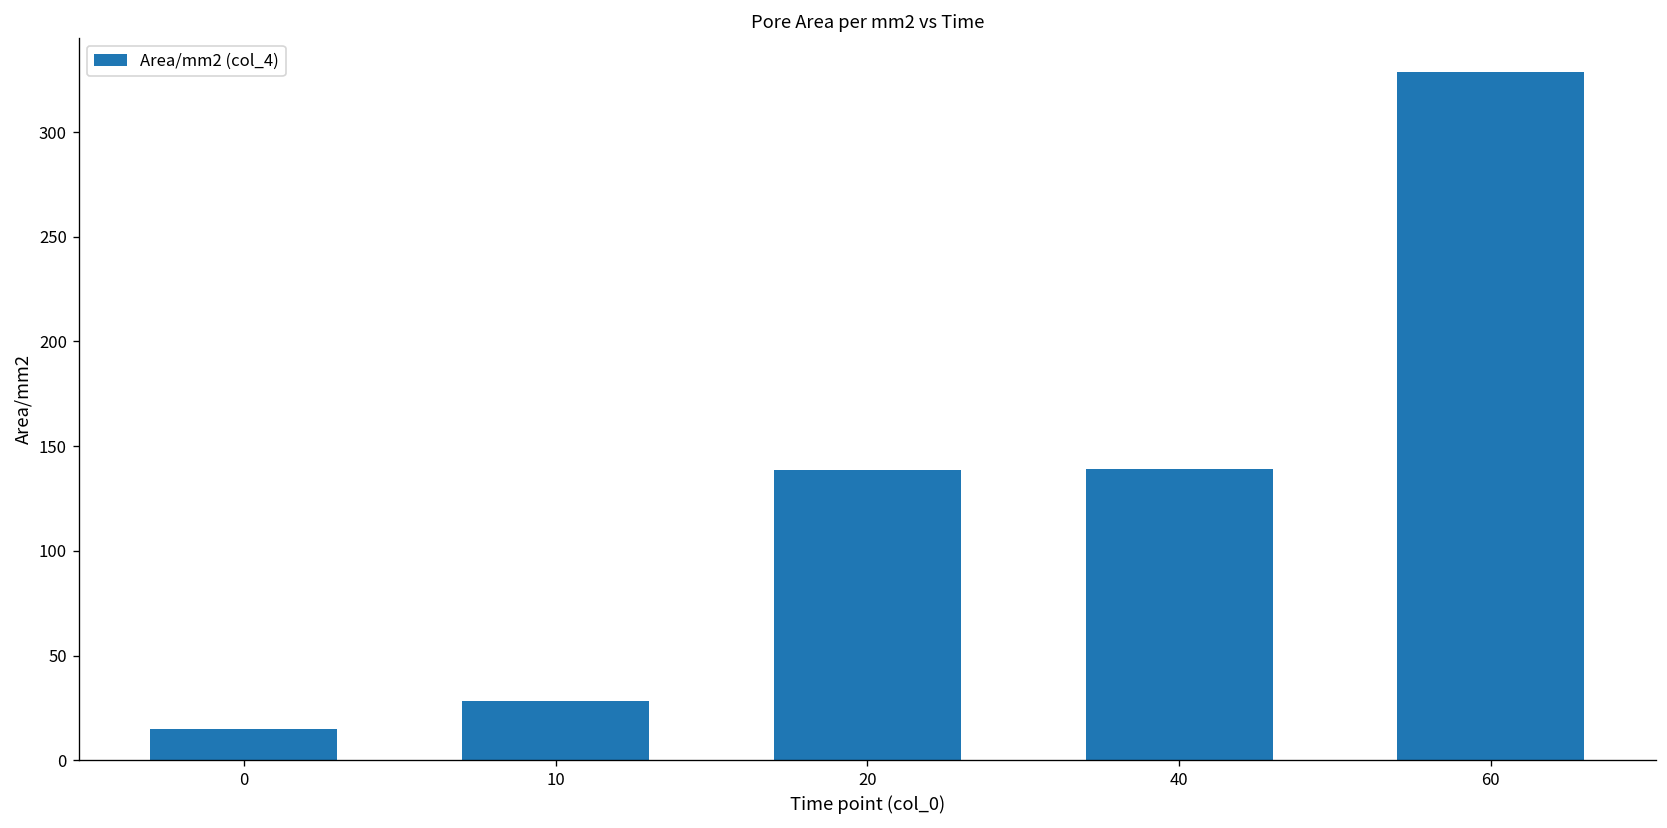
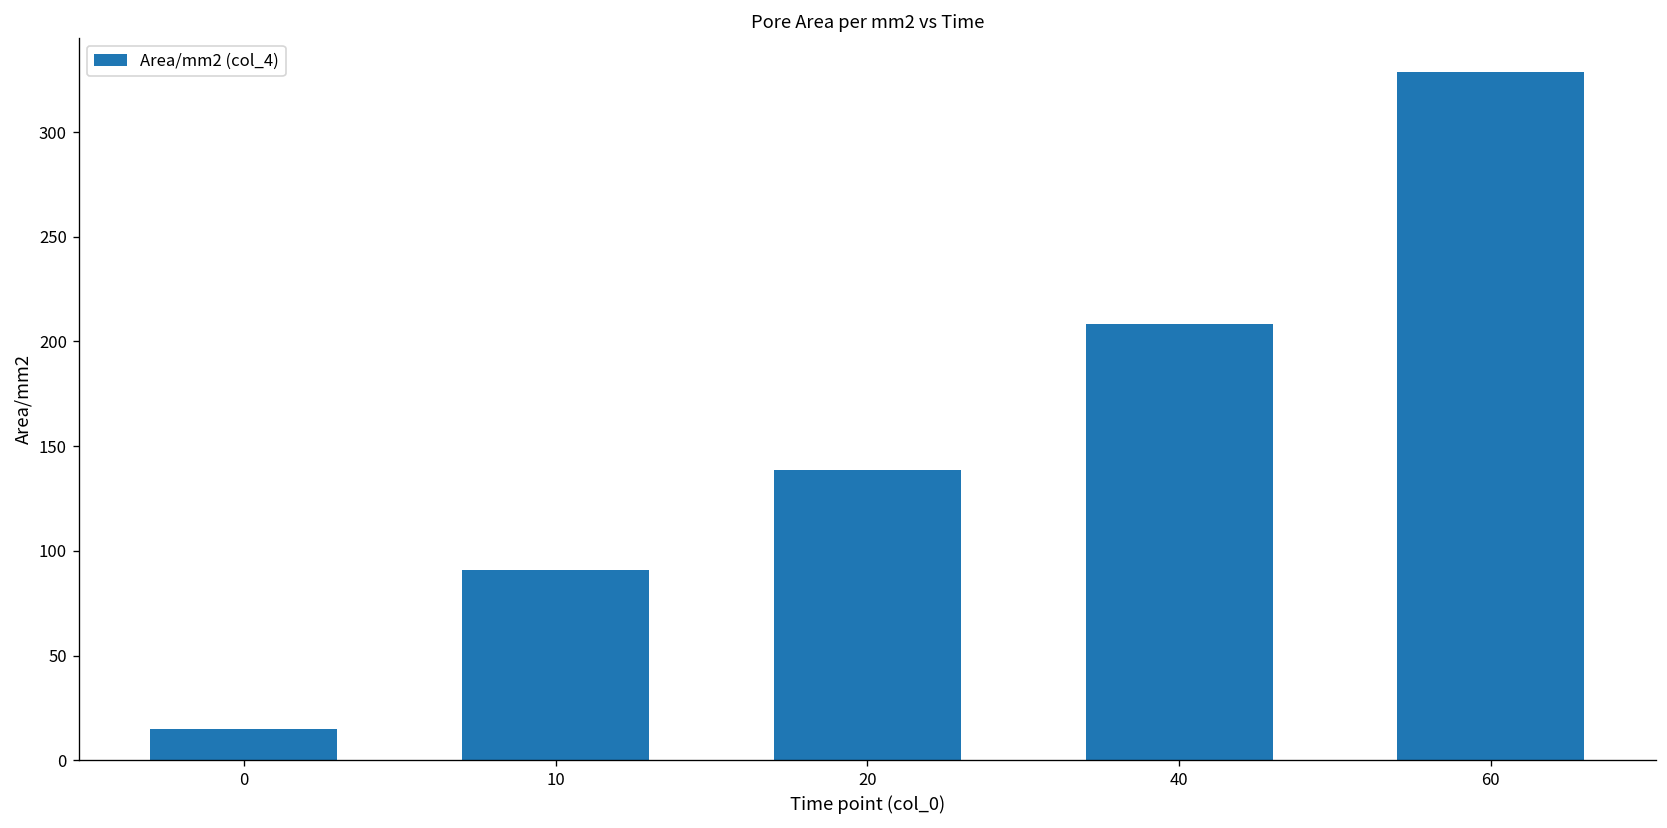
10: 29 -> 91
40: 139 -> 208
